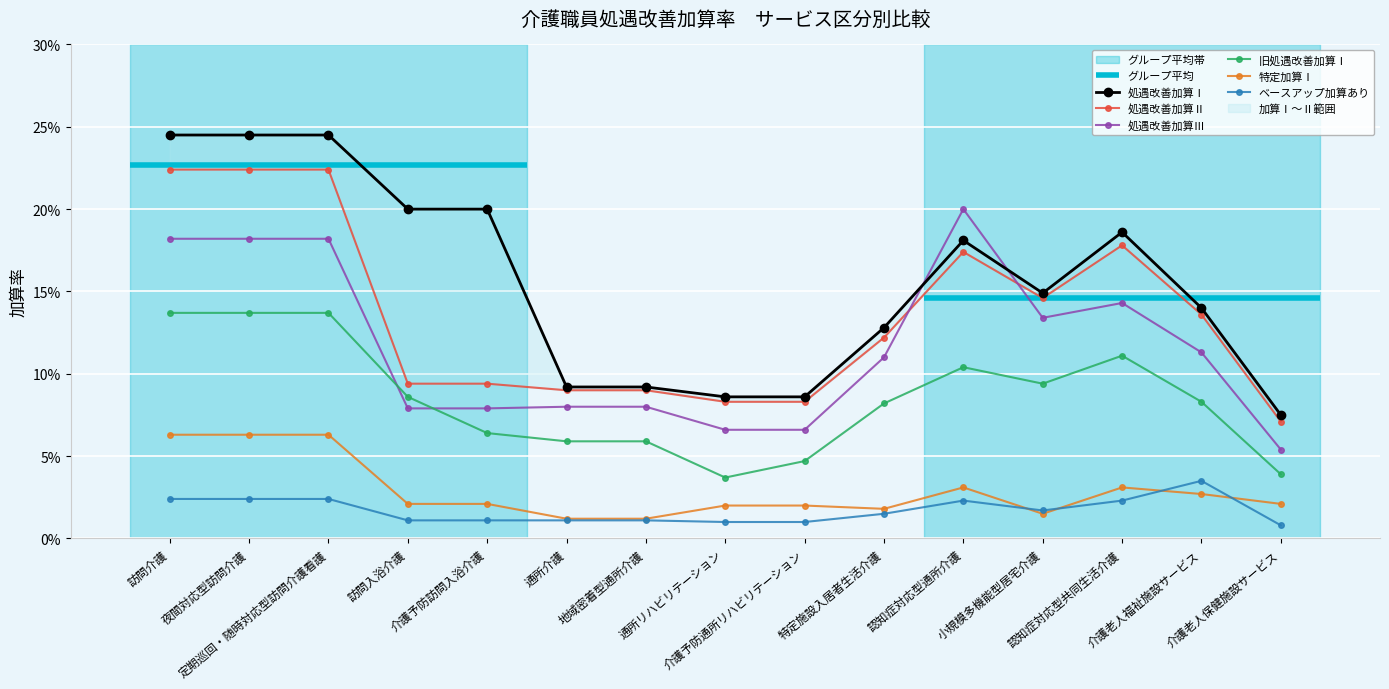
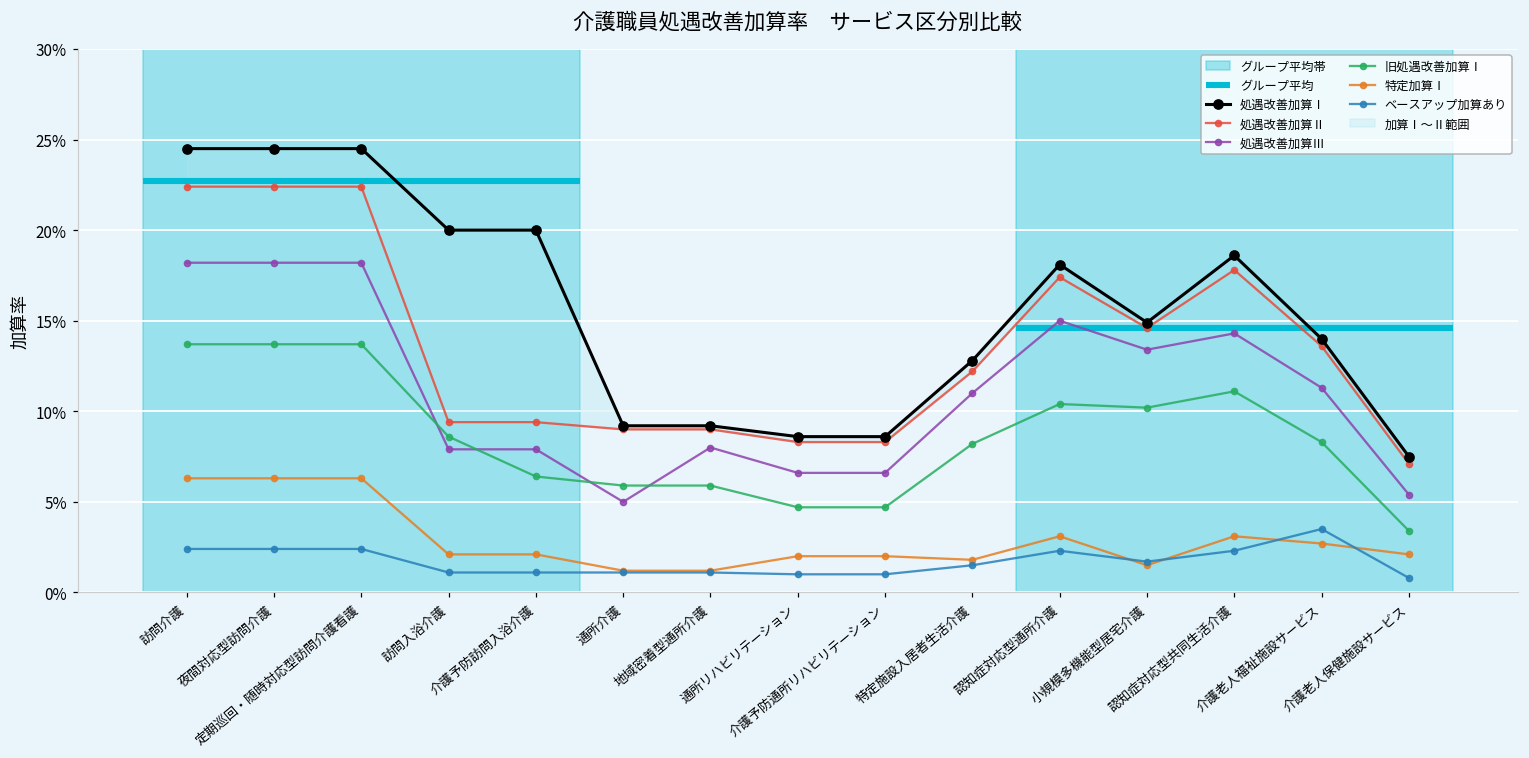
処遇改善加算Ⅲ, 通所介護: 8.0% -> 5.0%
旧処遇改善加算Ⅰ, 通所リハビリテーション: 3.7% -> 4.7%
処遇改善加算Ⅲ, 認知症対応型通所介護: 20.0% -> 15.0%
旧処遇改善加算Ⅰ, 小規模多機能型居宅介護: 9.4% -> 10.2%
旧処遇改善加算Ⅰ, 介護老人保健施設サービス: 3.9% -> 3.4%
